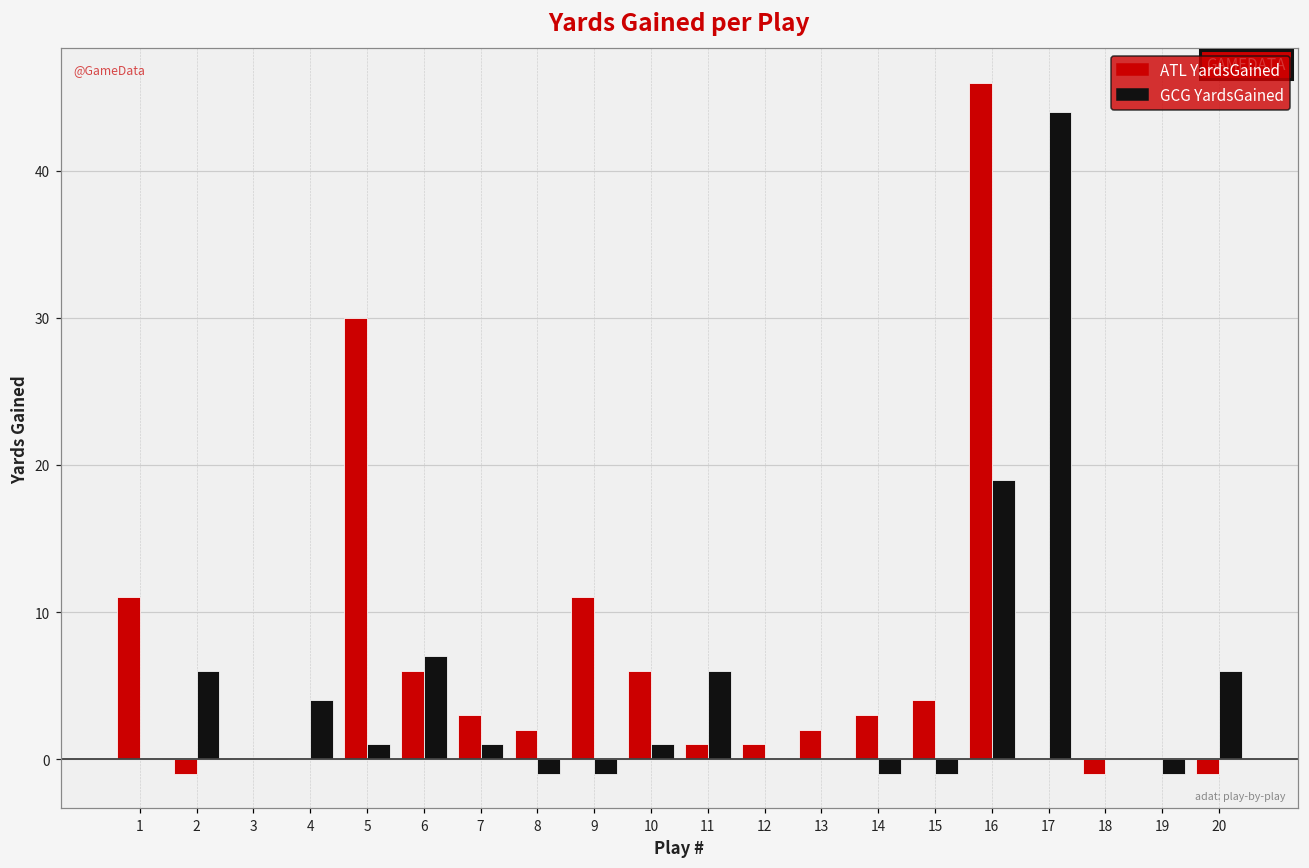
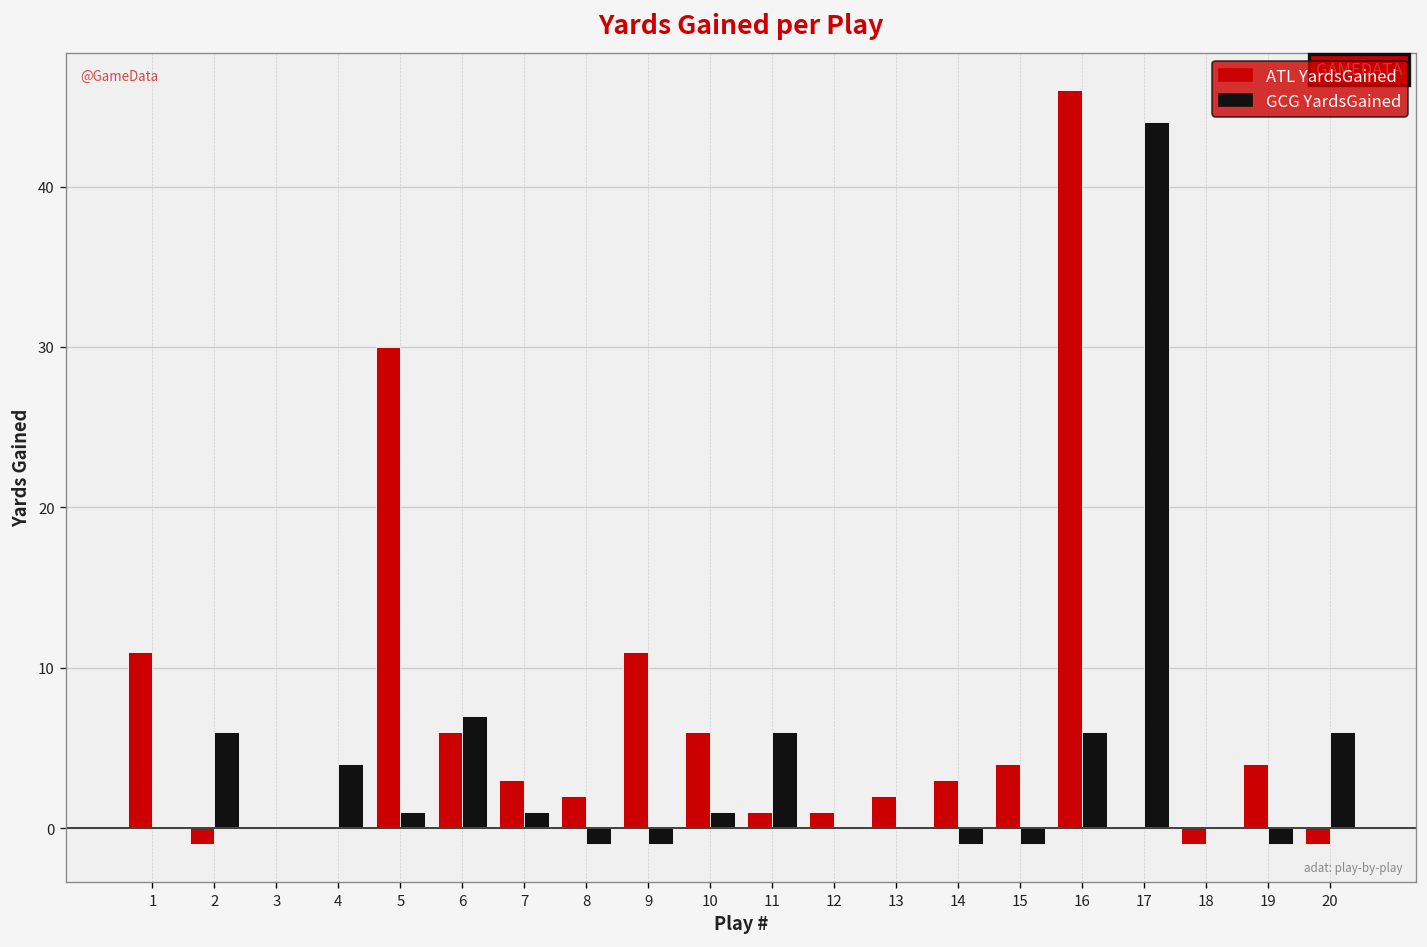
GCG YardsGained, 16: 19 -> 6
ATL YardsGained, 19: 0 -> 4
